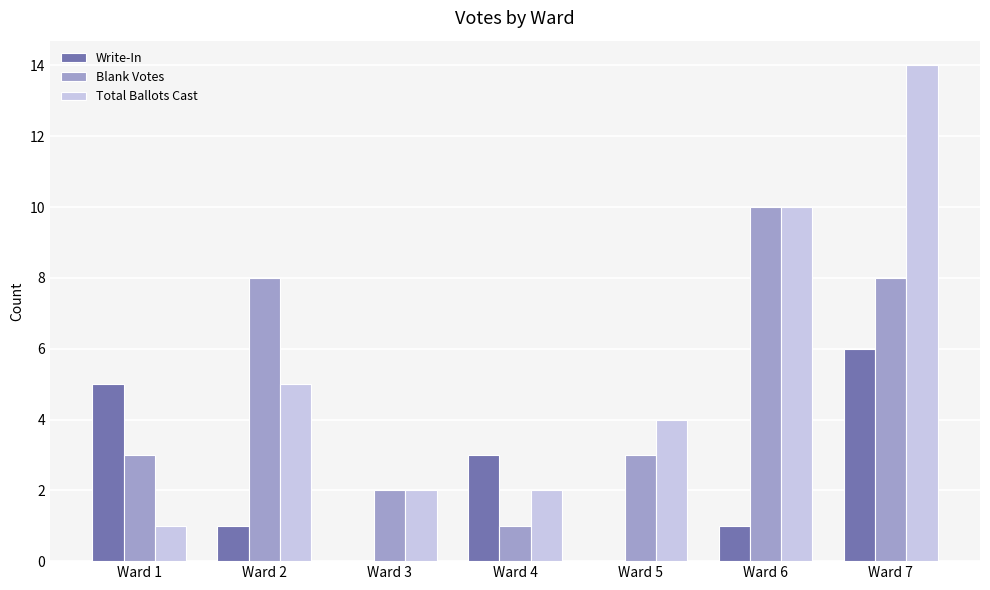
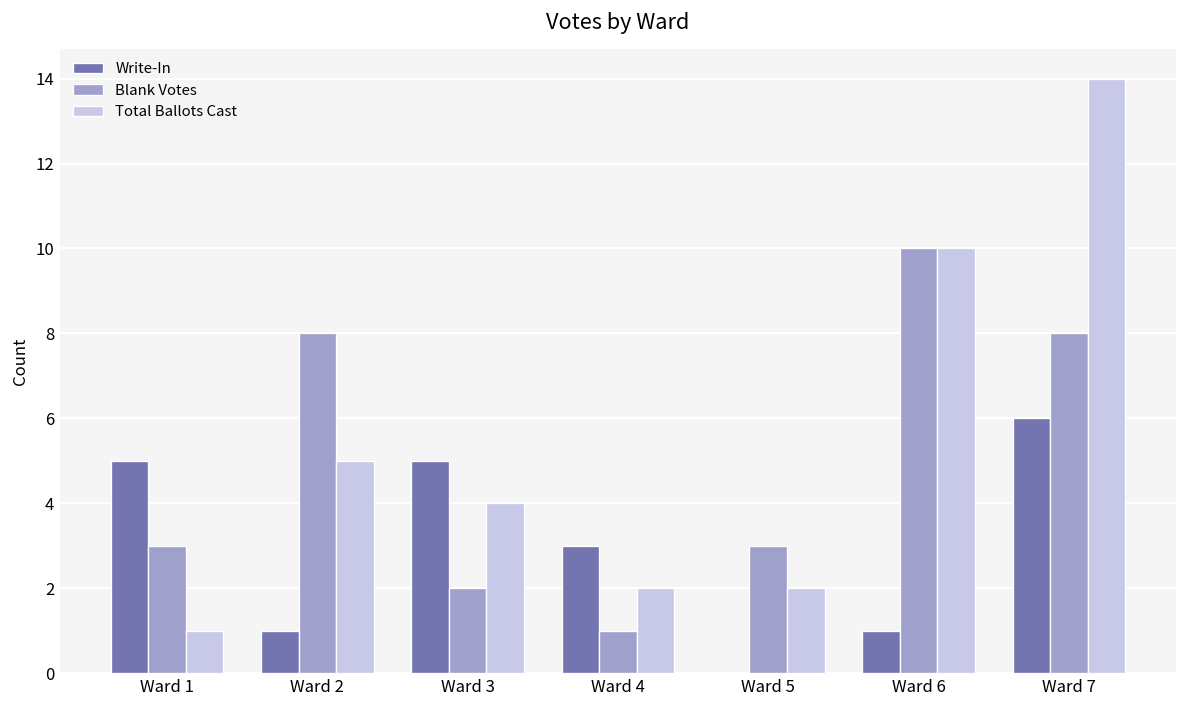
Write-In, Ward 3: 0 -> 5
Total Ballots Cast, Ward 3: 2 -> 4
Total Ballots Cast, Ward 5: 4 -> 2
